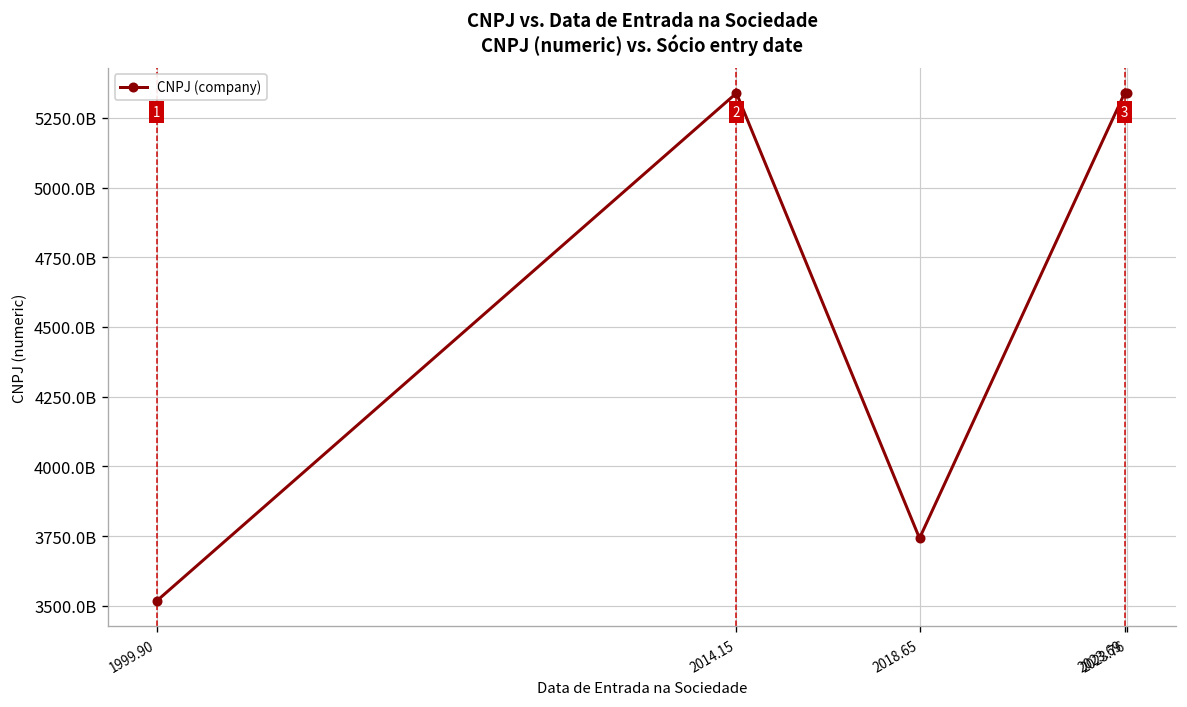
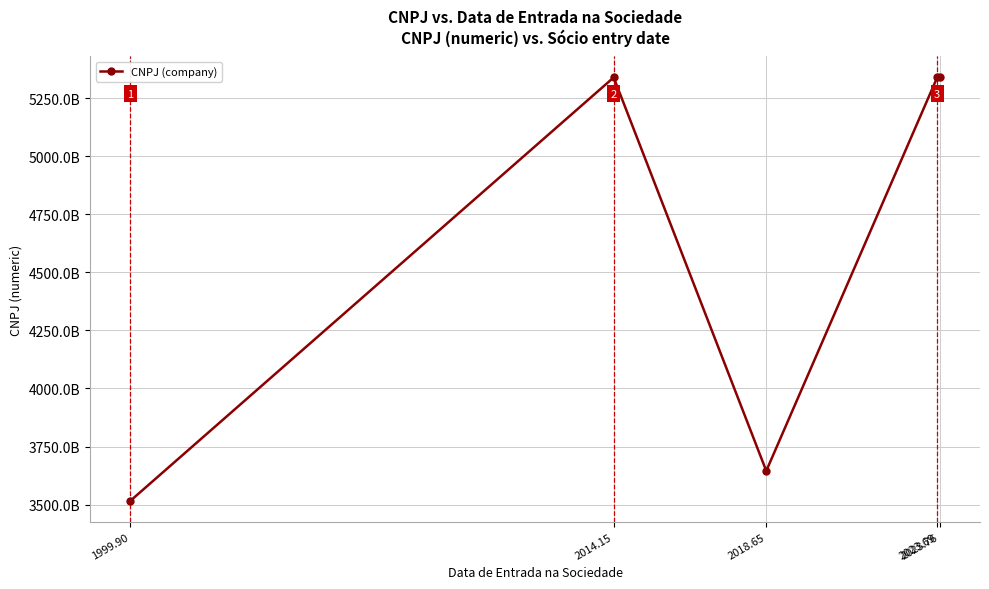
2018.65: 3740000000000 -> 3650000000000
